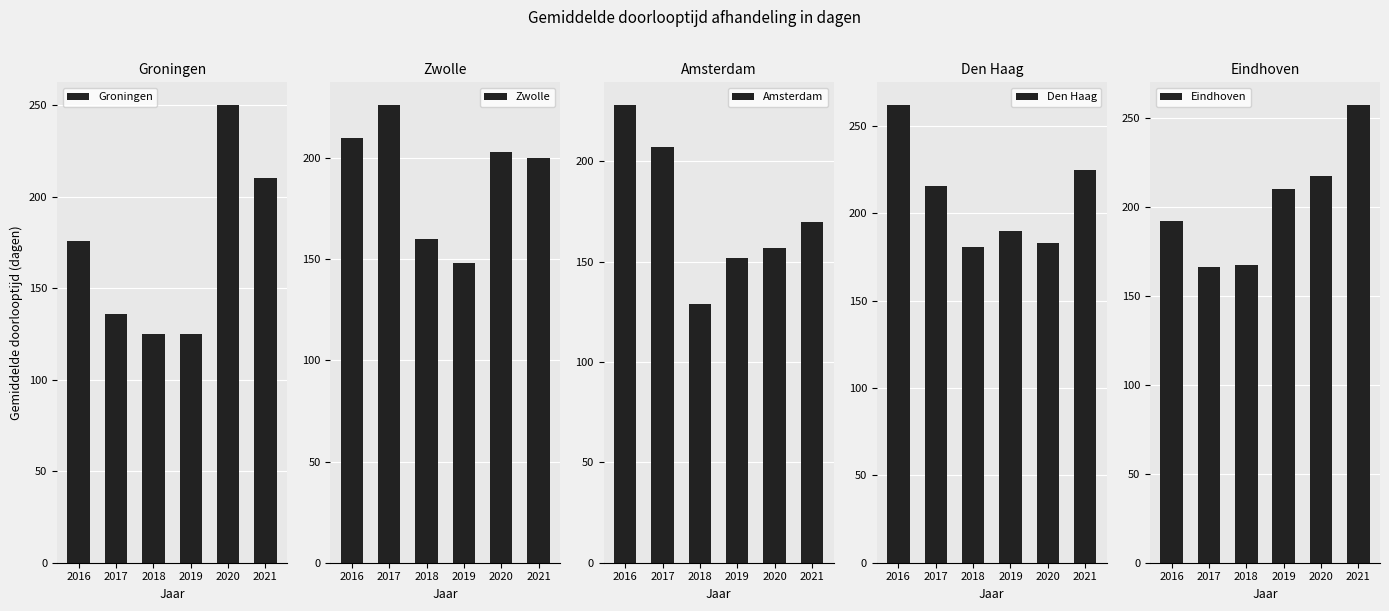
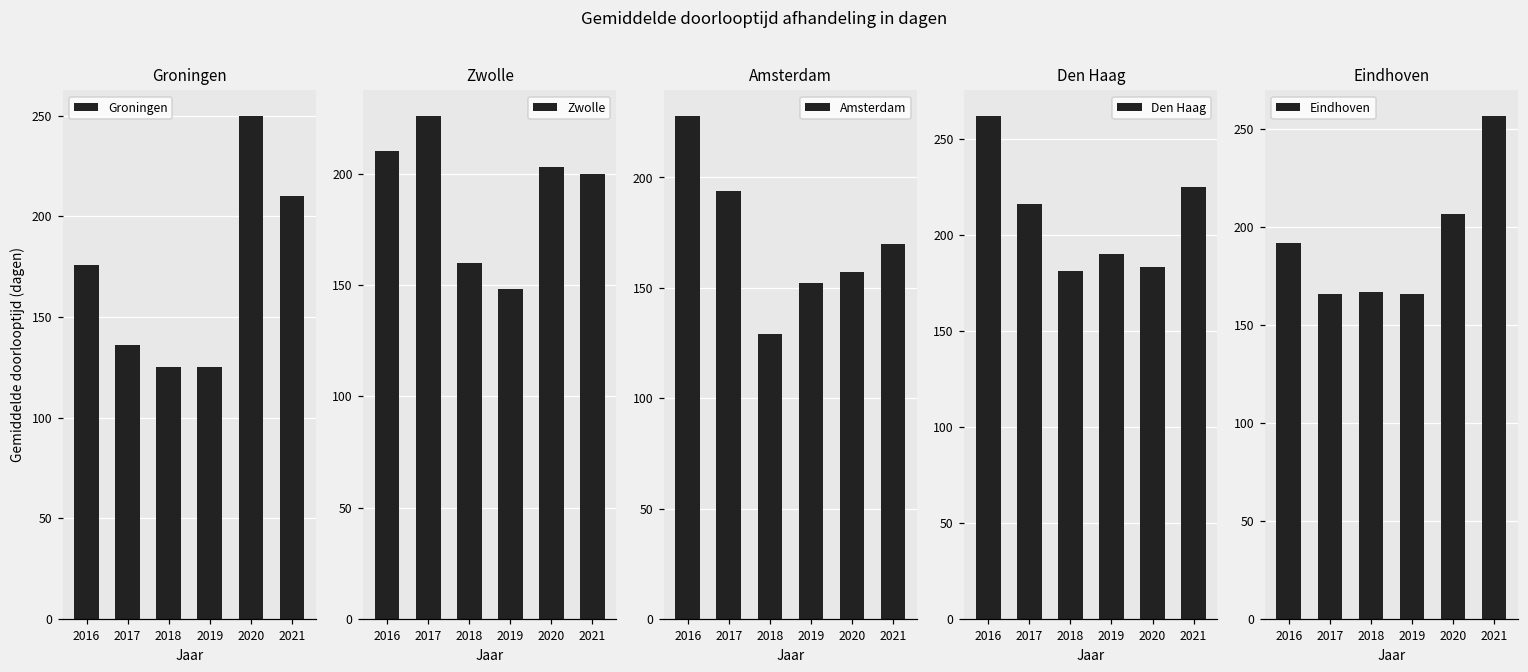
Amsterdam, 2017: 207 -> 194
Eindhoven, 2019: 210 -> 166
Eindhoven, 2020: 217 -> 207
